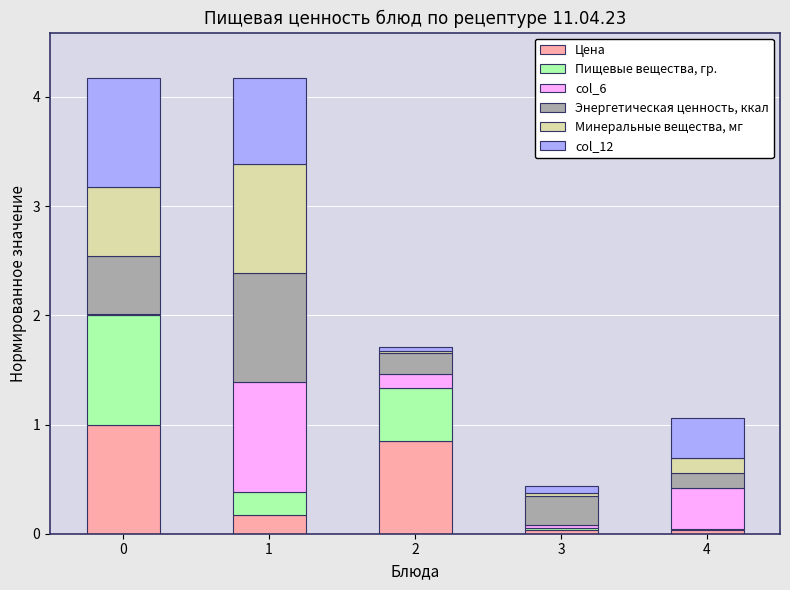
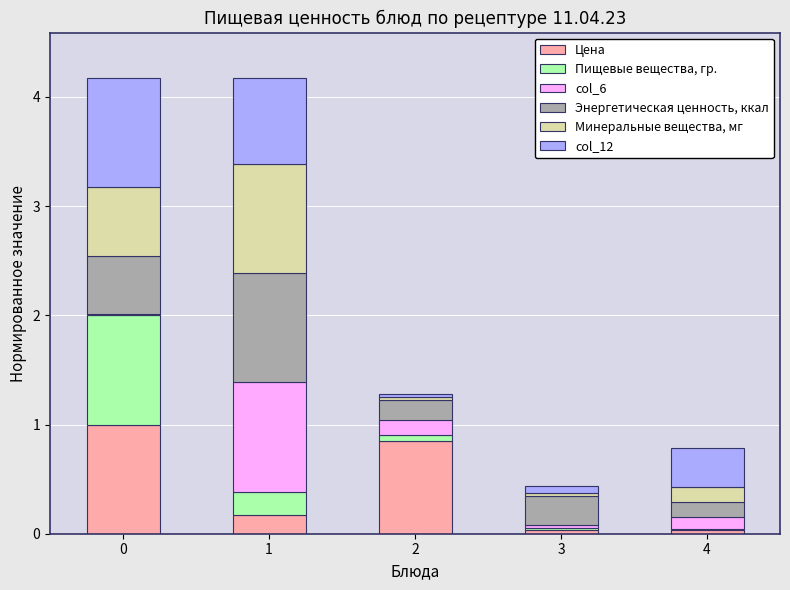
Пищевые вещества, гр., 2: 0.48 -> 0.06
col_6, 4: 0.38 -> 0.11
